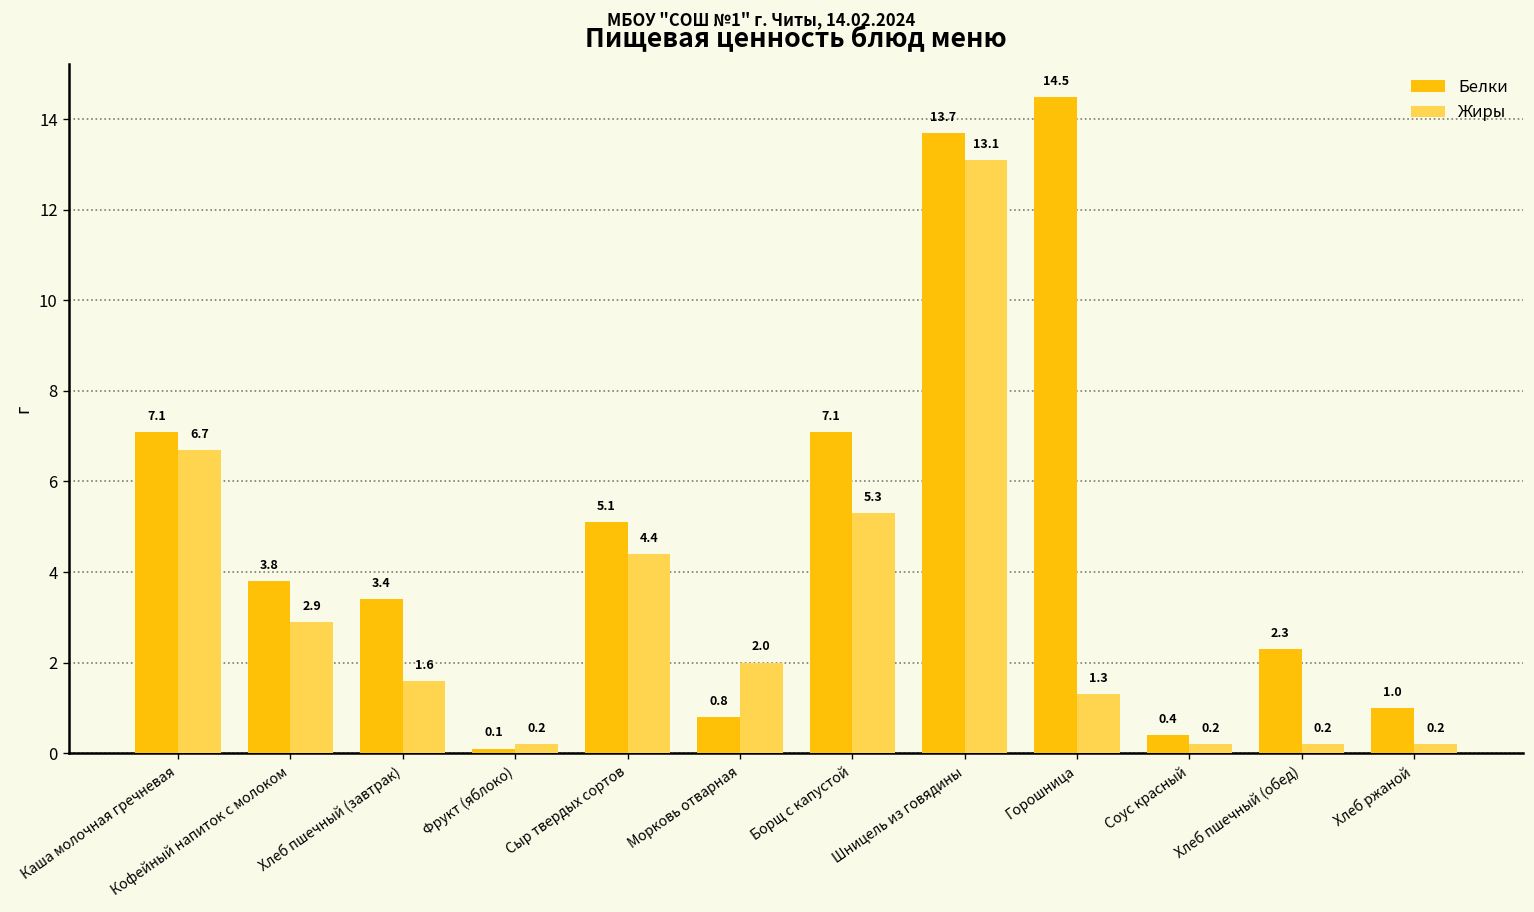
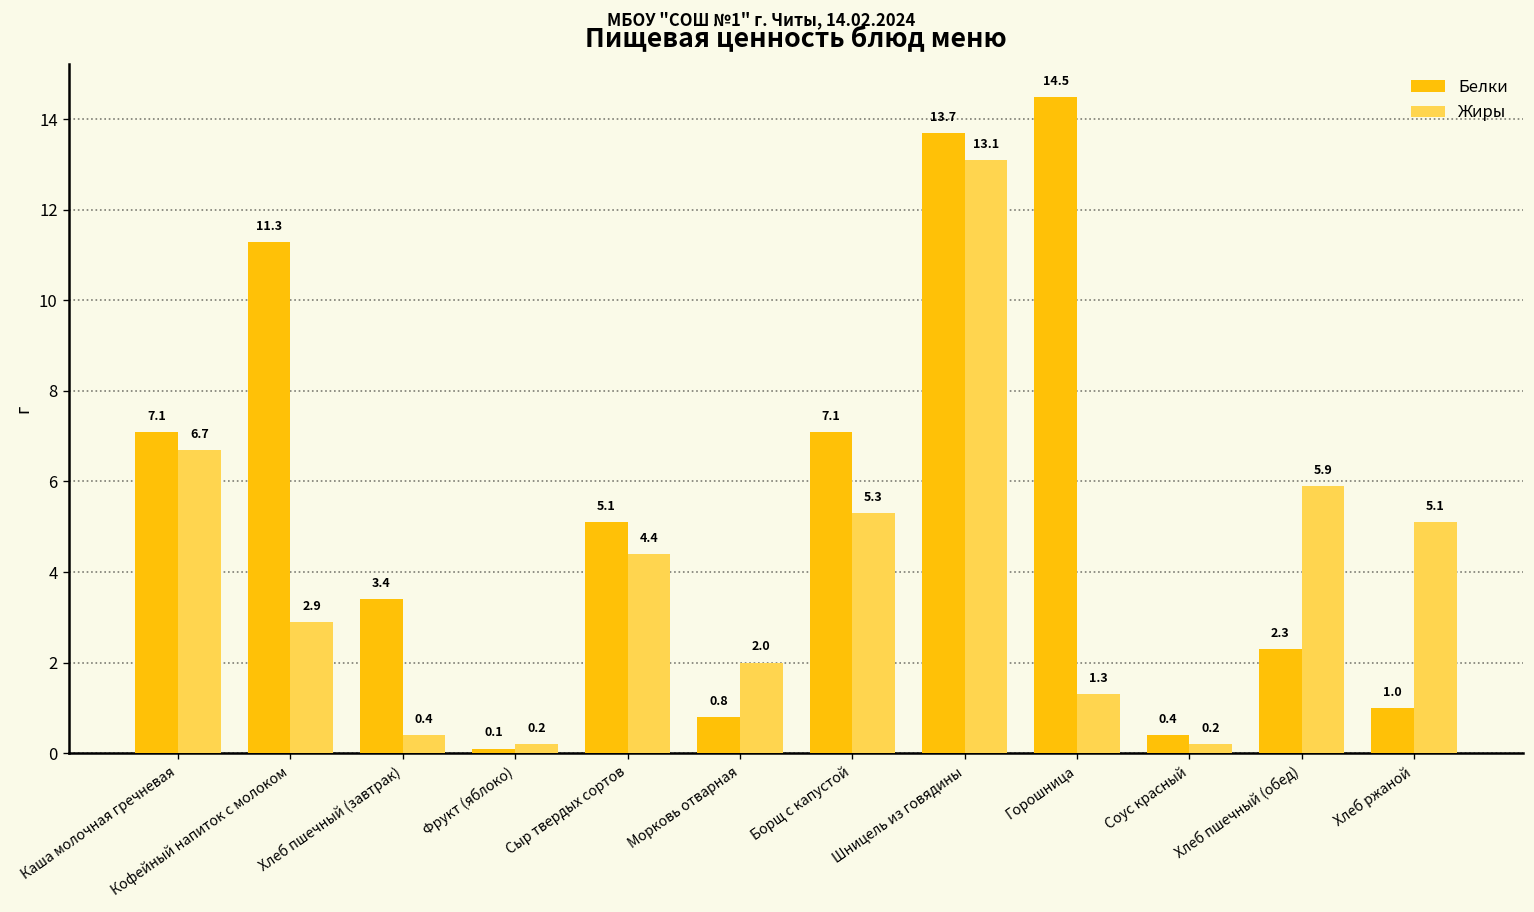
Белки, Кофейный напиток с молоком: 3.8 -> 11.3
Жиры, Хлеб пшечный (завтрак): 1.6 -> 0.4
Жиры, Хлеб пшечный (обед): 0.2 -> 5.9
Жиры, Хлеб ржаной: 0.2 -> 5.1
